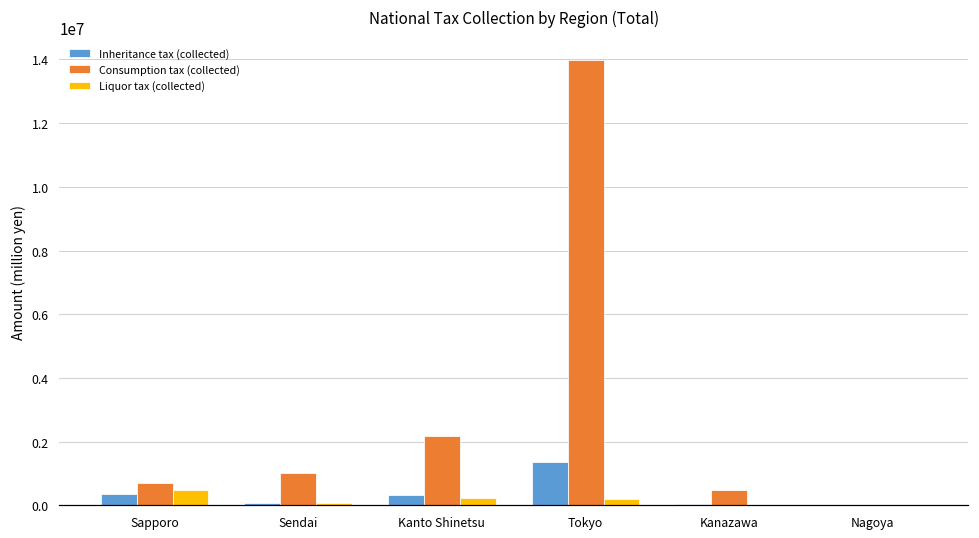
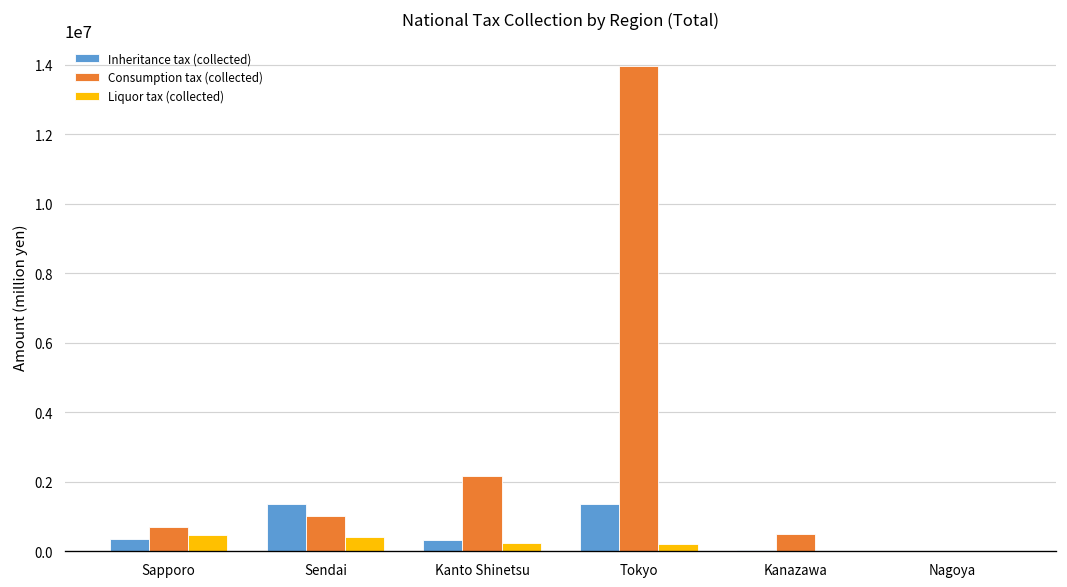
Inheritance tax (collected), Sendai: 100000 -> 1400000
Liquor tax (collected), Sendai: 100000 -> 400000
